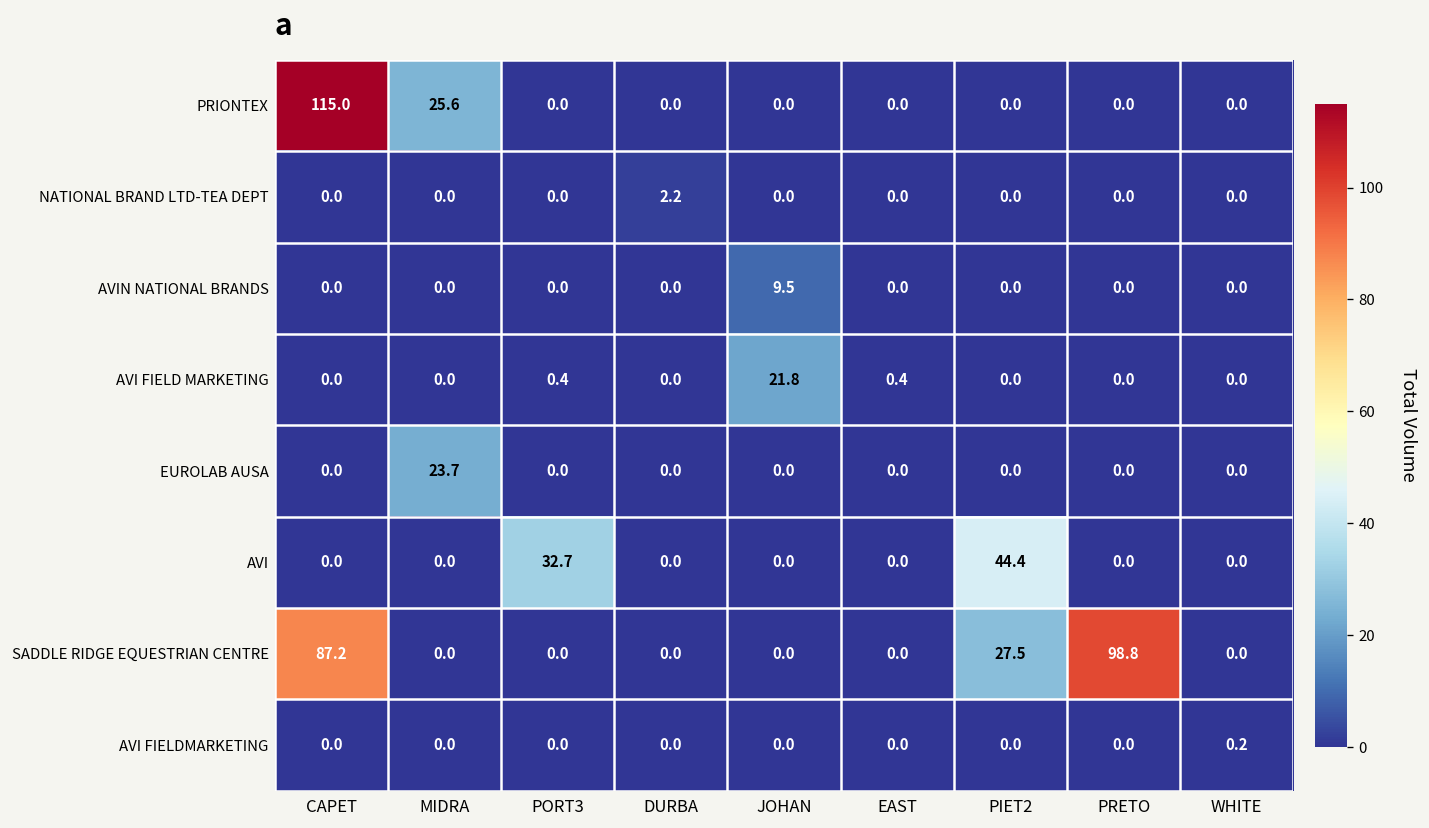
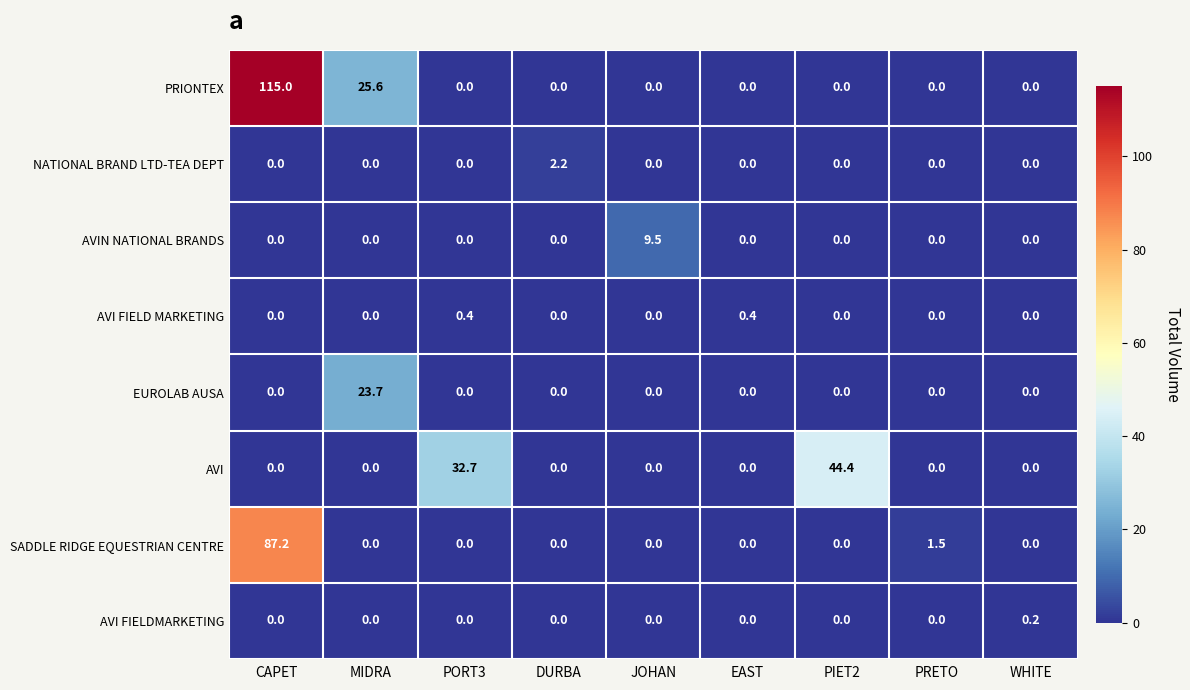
AVI FIELD MARKETING, JOHAN: 21.8 -> 0.0
SADDLE RIDGE EQUESTRIAN CENTRE, PIET2: 27.5 -> 0.0
SADDLE RIDGE EQUESTRIAN CENTRE, PRETO: 98.8 -> 1.5
